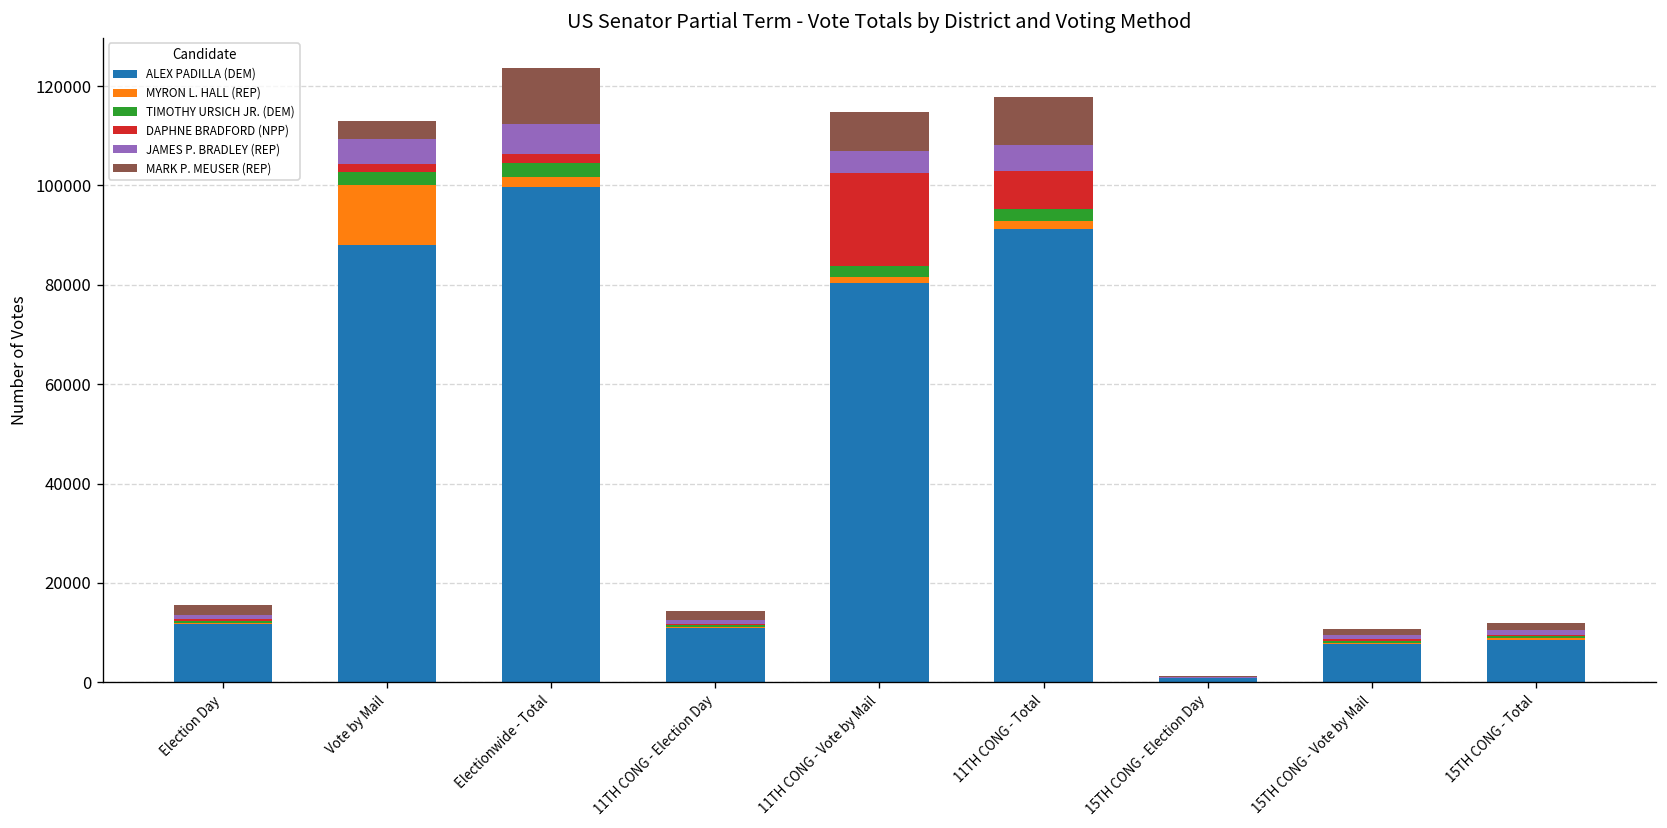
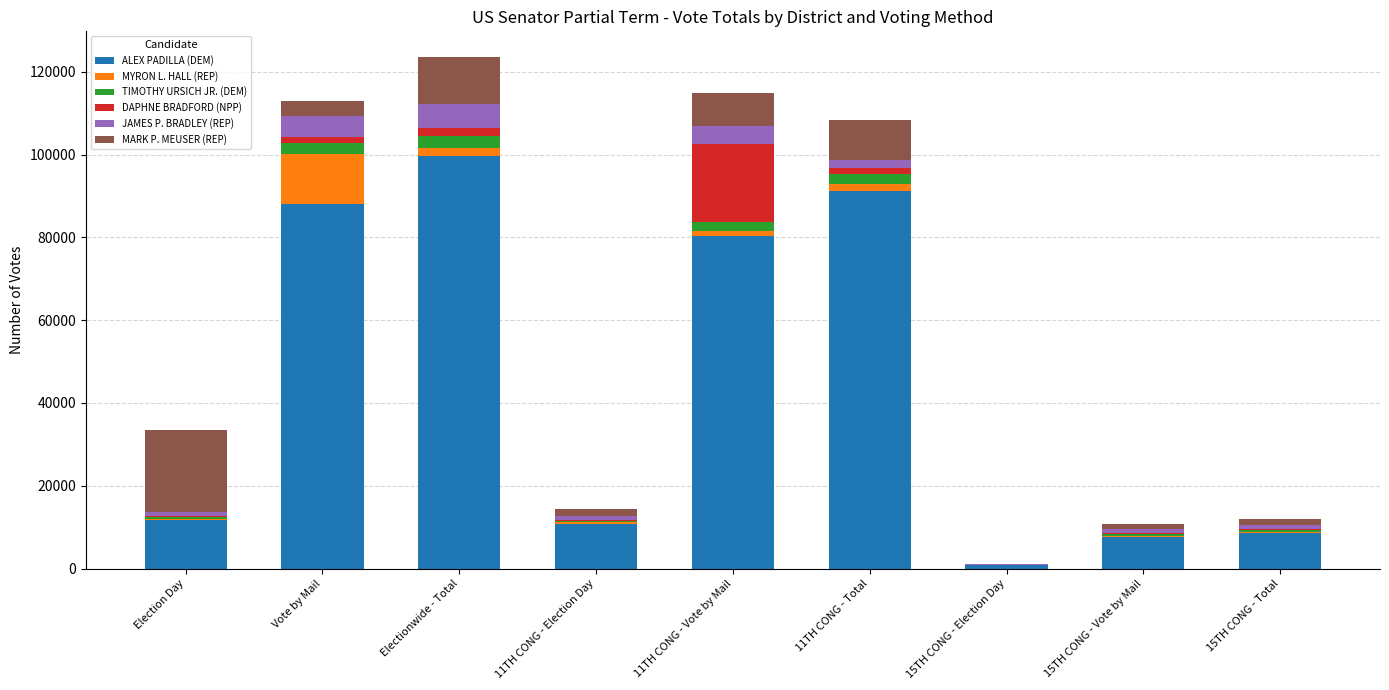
MARK P. MEUSER (REP), Election Day: 2000 -> 20000
DAPHNE BRADFORD (NPP), 11TH CONG - Total: 8000 -> 1000
JAMES P. BRADLEY (REP), 11TH CONG - Total: 5000 -> 2000
